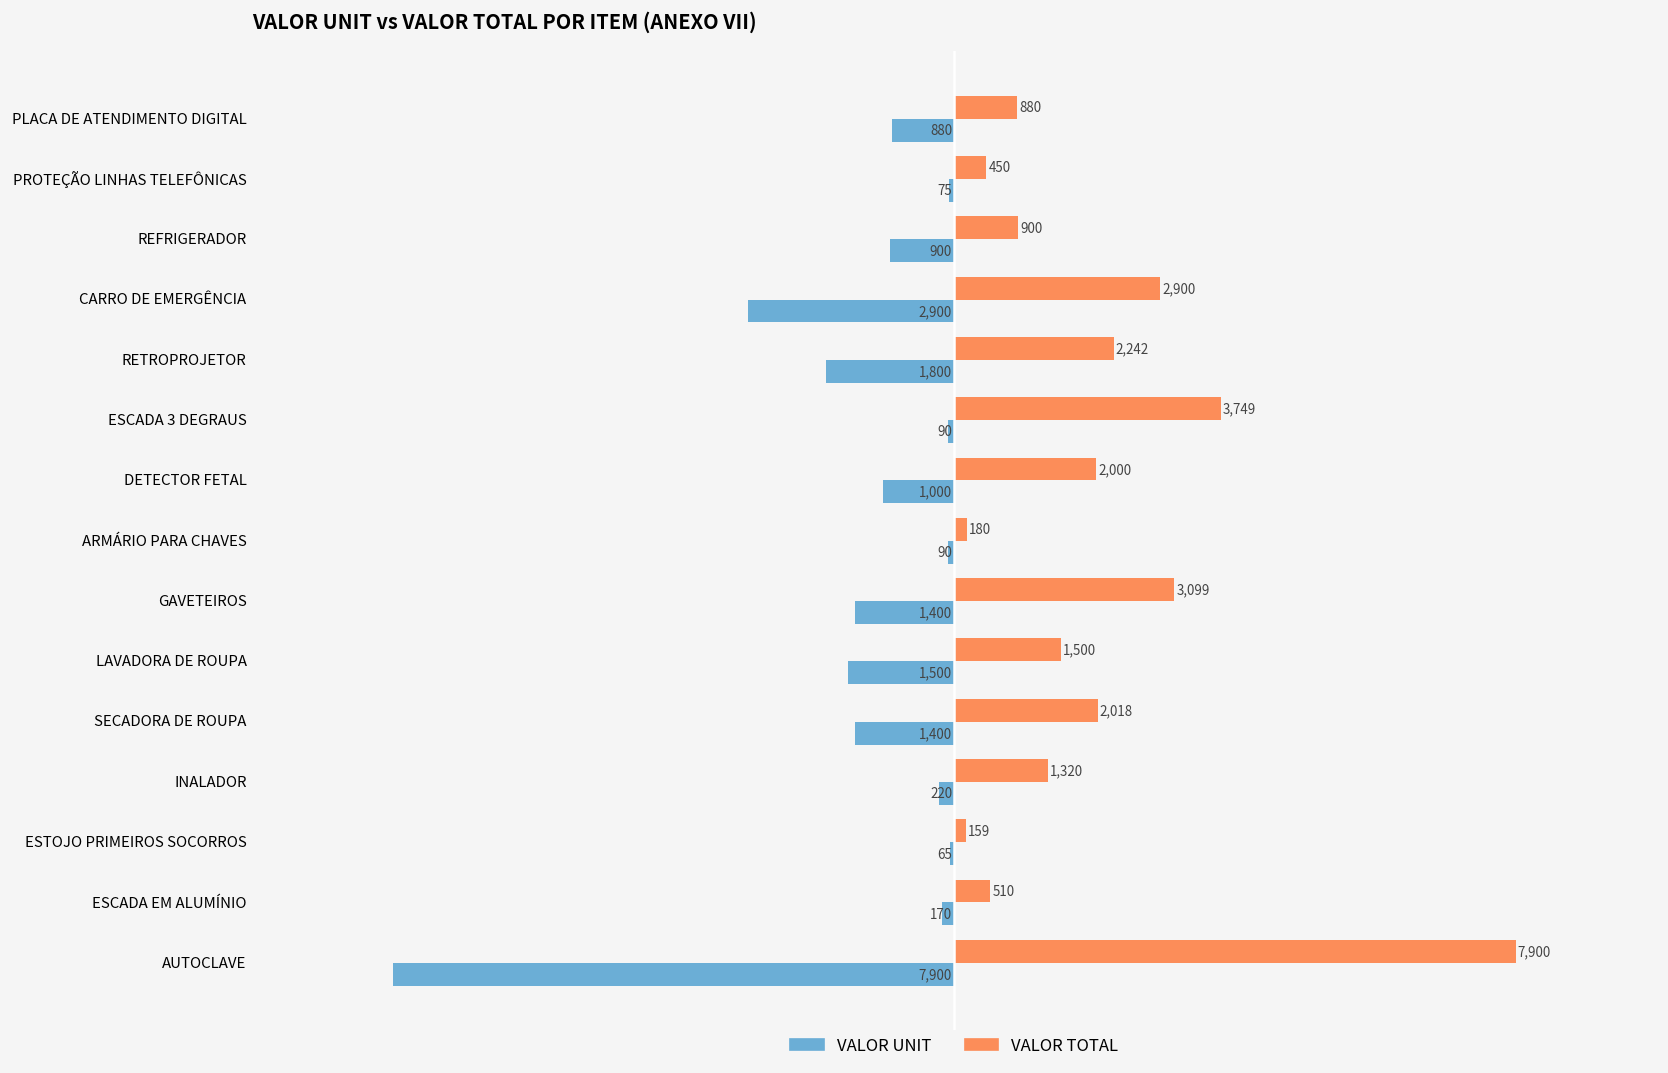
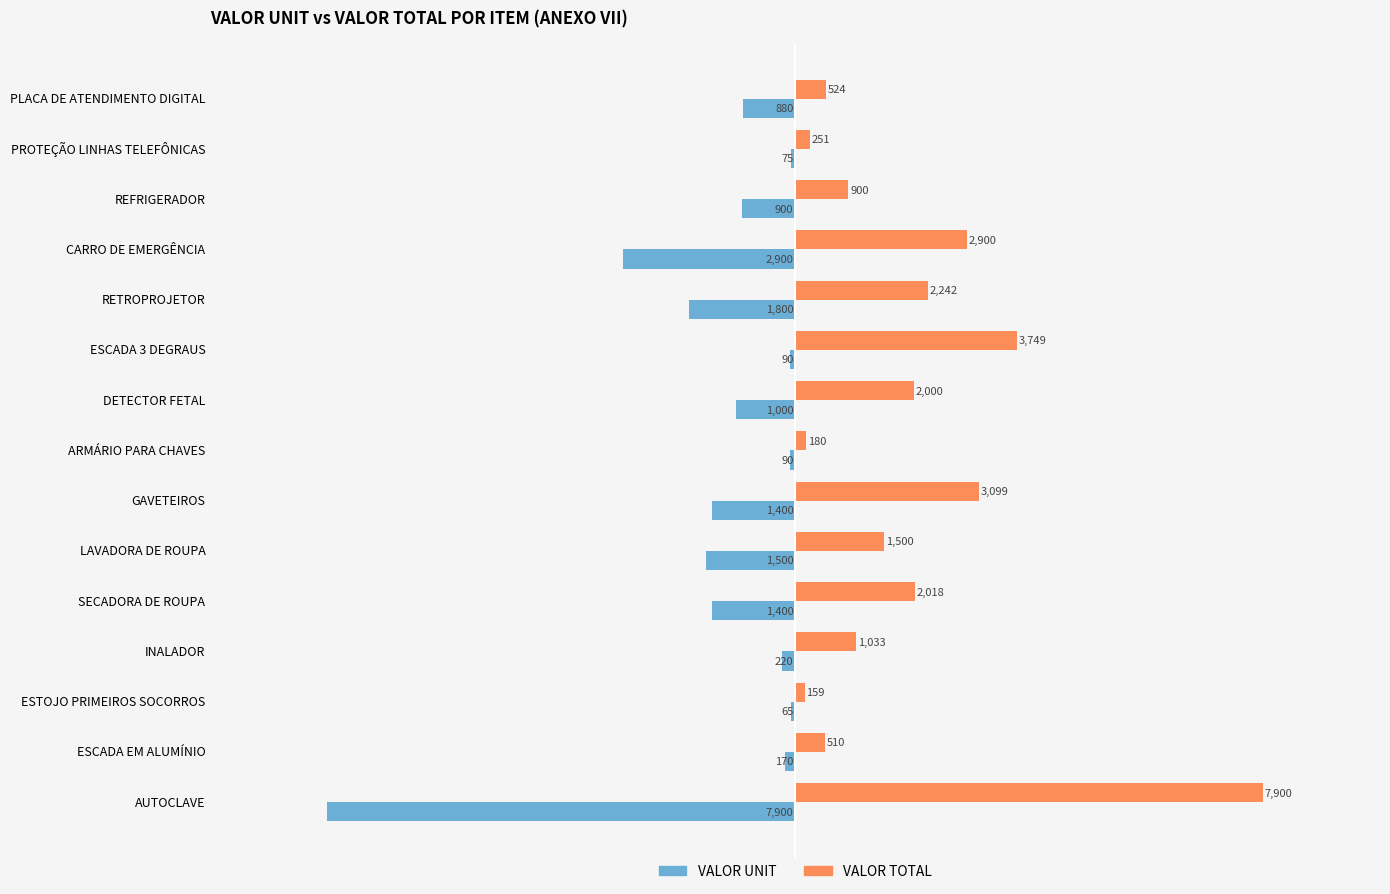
VALOR TOTAL, PLACA DE ATENDIMENTO DIGITAL: 880 -> 524
VALOR TOTAL, PROTEÇÃO LINHAS TELEFÔNICAS: 450 -> 251
VALOR TOTAL, INALADOR: 1,320 -> 1,033
